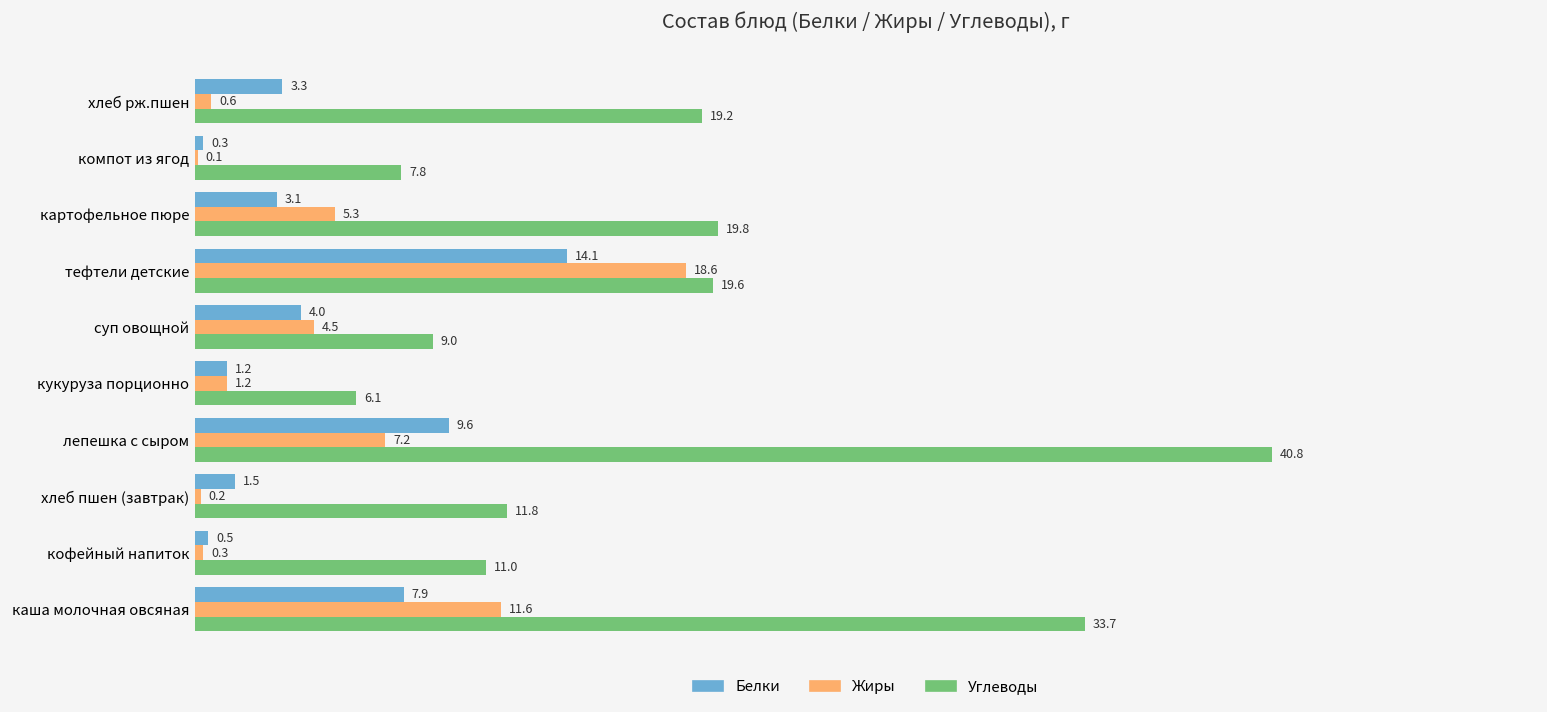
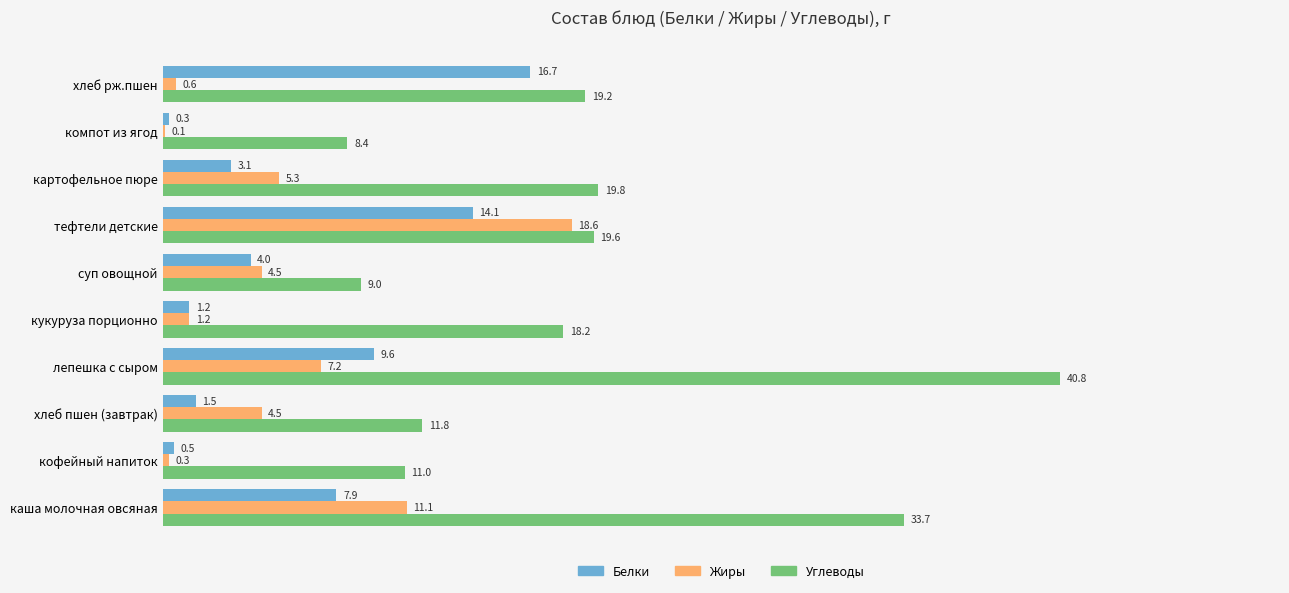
Белки, хлеб рж.пшен: 3.3 -> 16.7
Углеводы, компот из ягод: 7.8 -> 8.4
Углеводы, кукуруза порционно: 6.1 -> 18.2
Жиры, хлеб пшен (завтрак): 0.2 -> 4.5
Жиры, каша молочная овсяная: 11.6 -> 11.1
